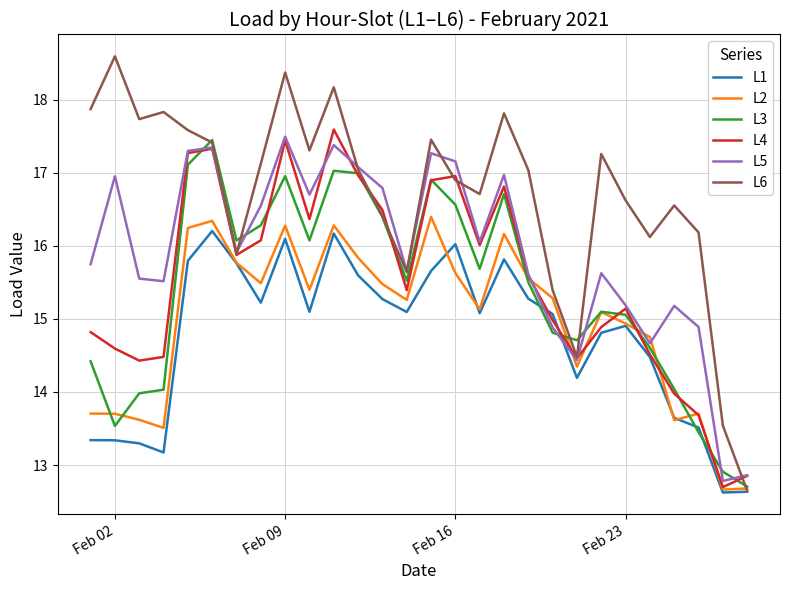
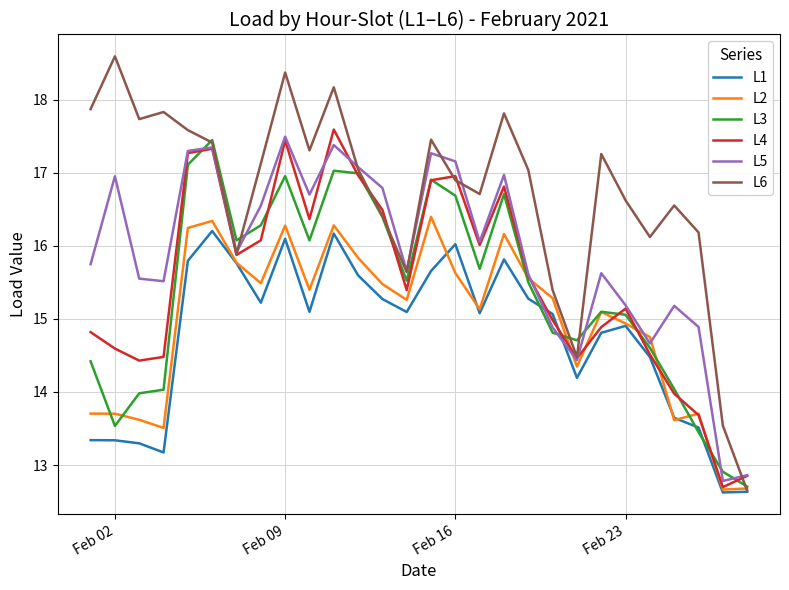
L3, Feb 16: 16.6 -> 16.7
